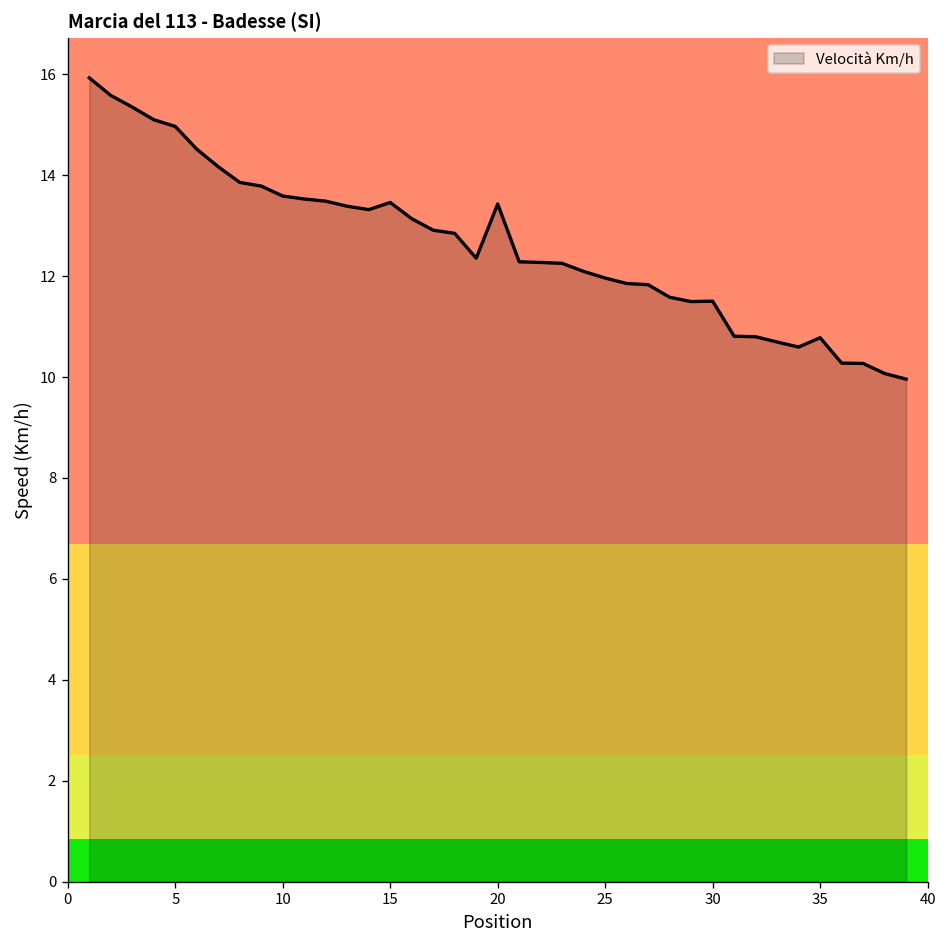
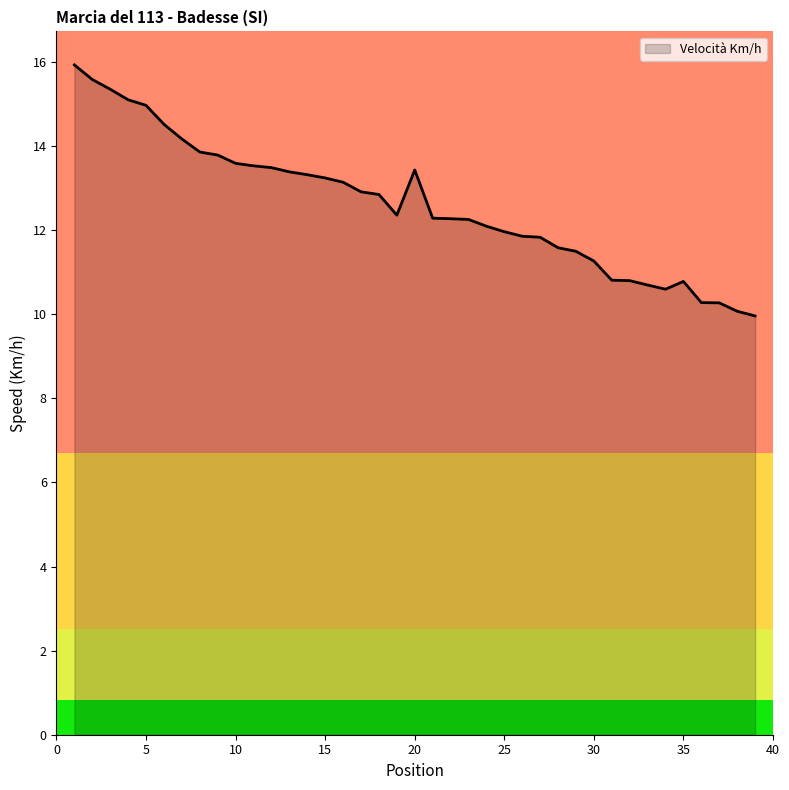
15: 13.5 -> 13.2
30: 11.5 -> 11.3
